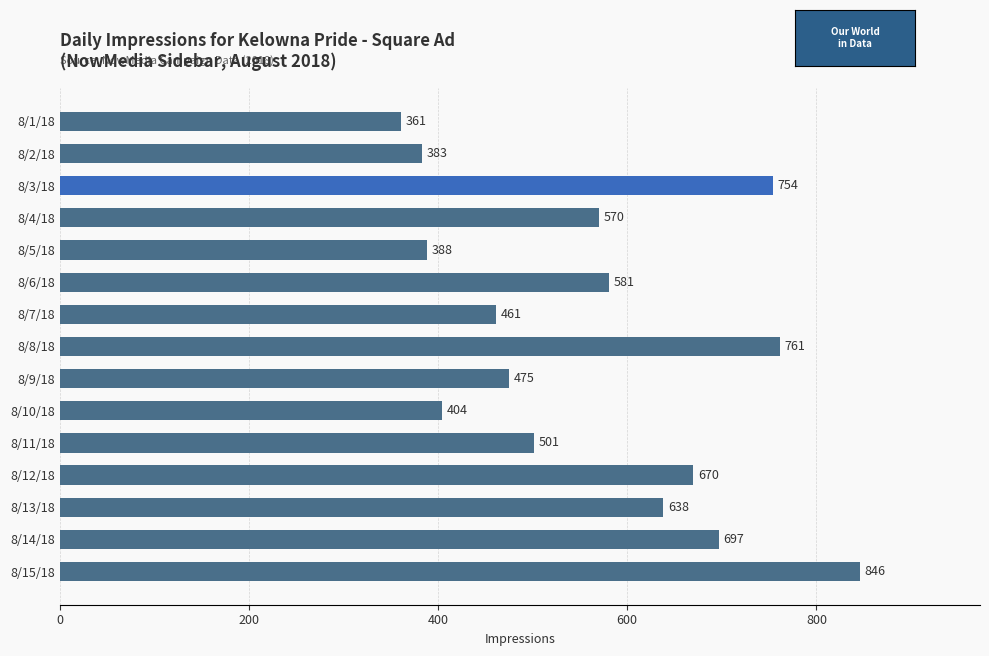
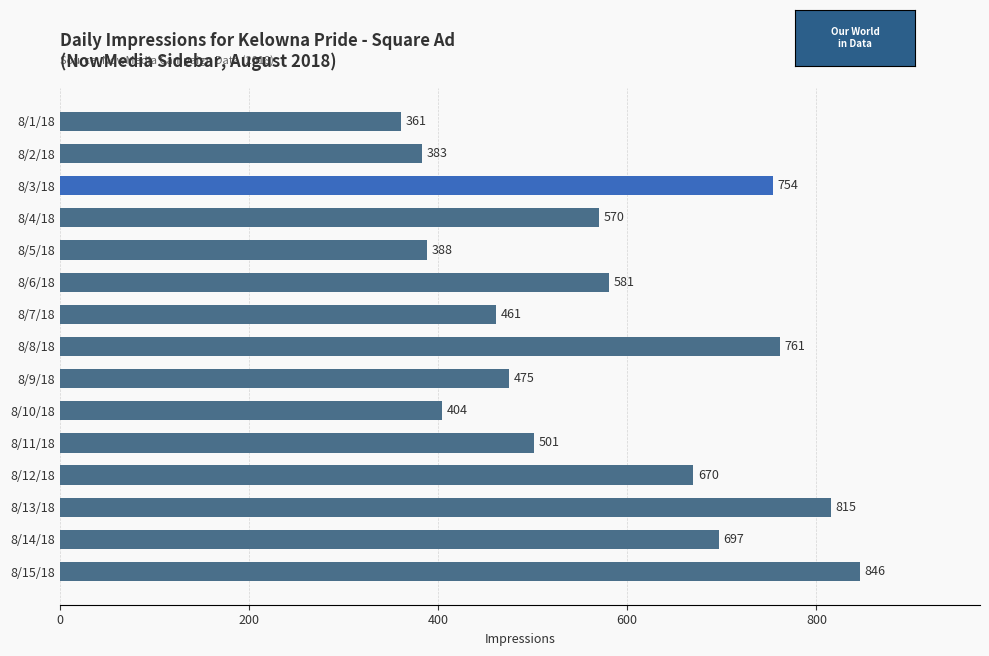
8/13/18: 638 -> 815
